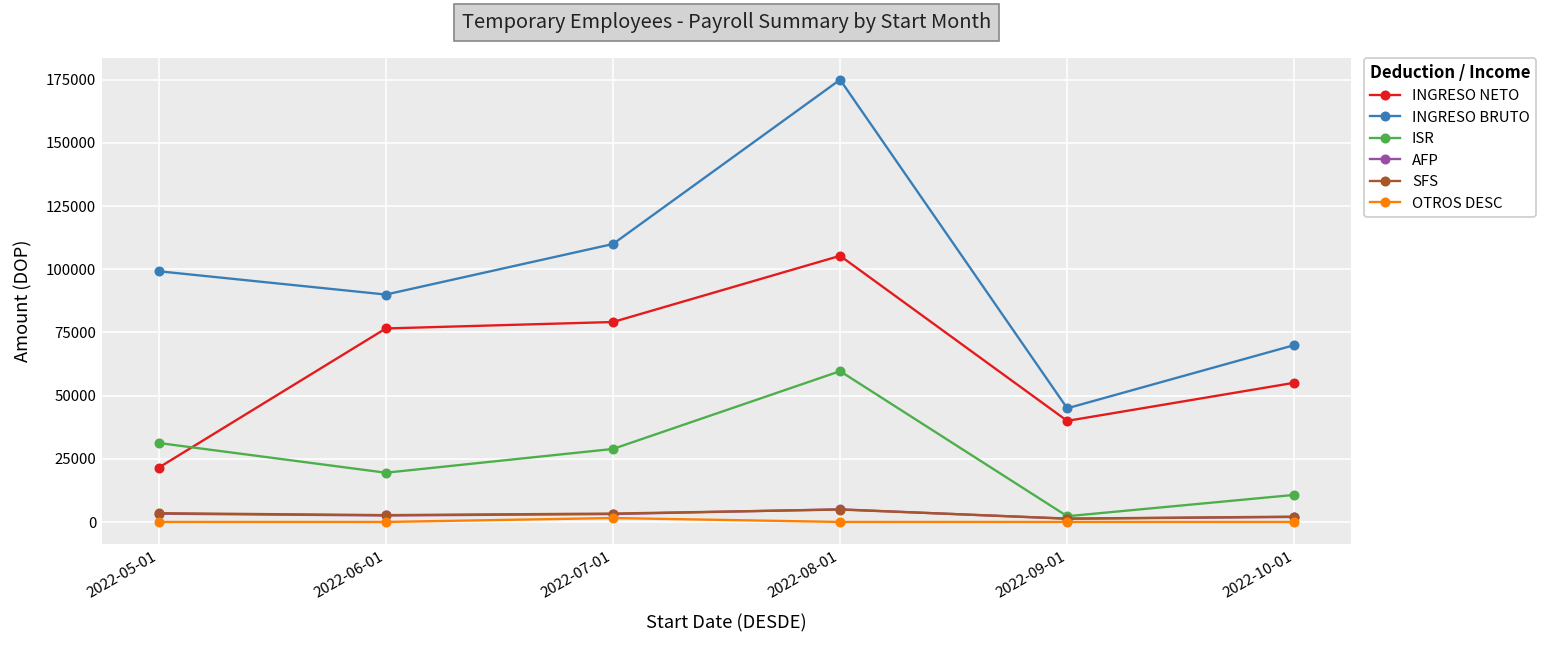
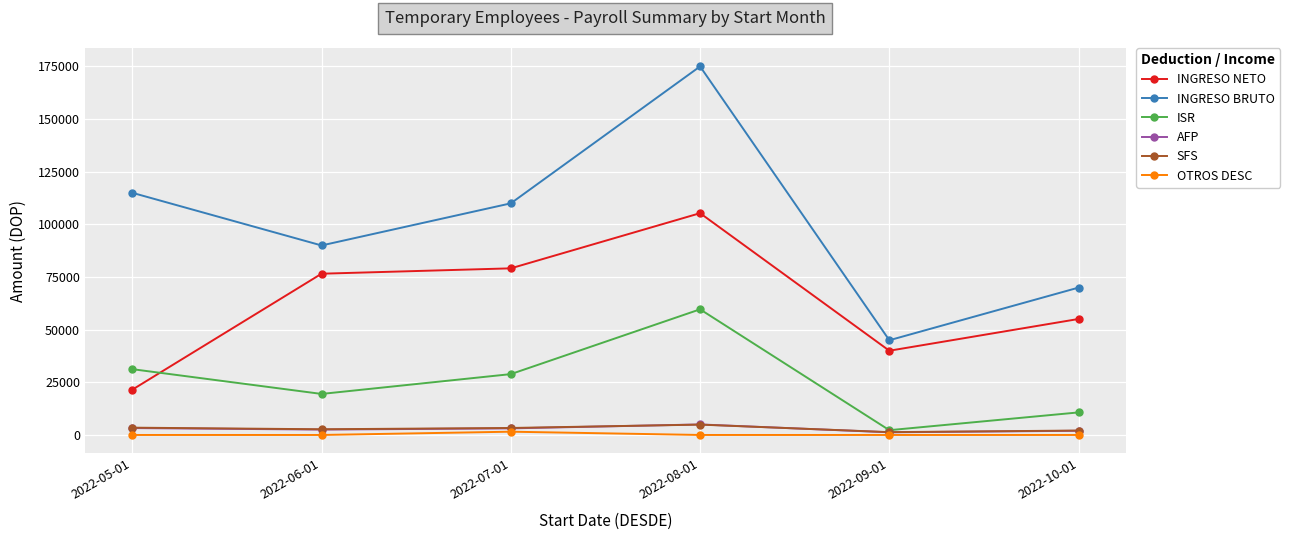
INGRESO BRUTO, 2022-05-01: 99000 -> 115000
